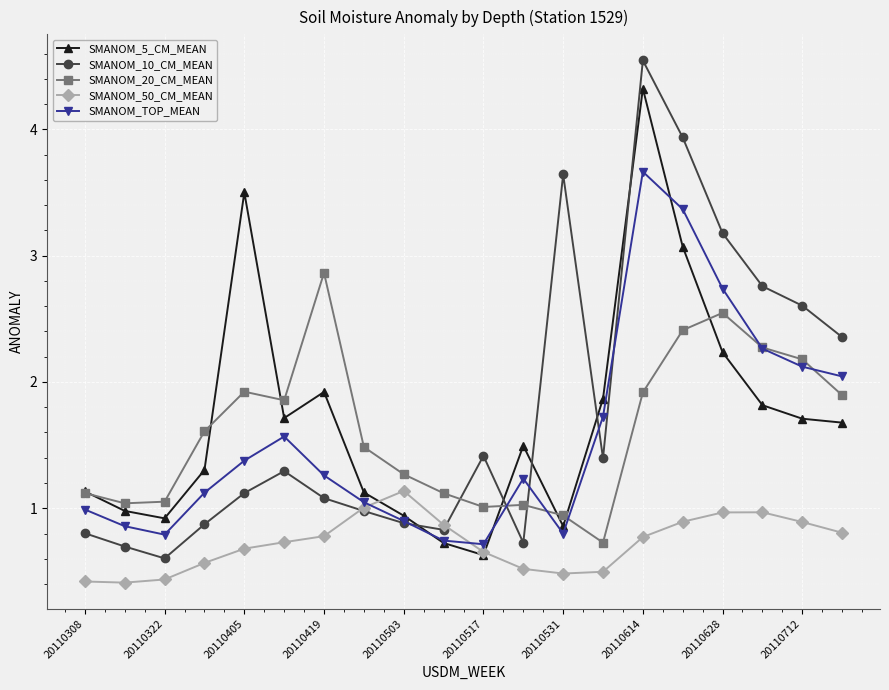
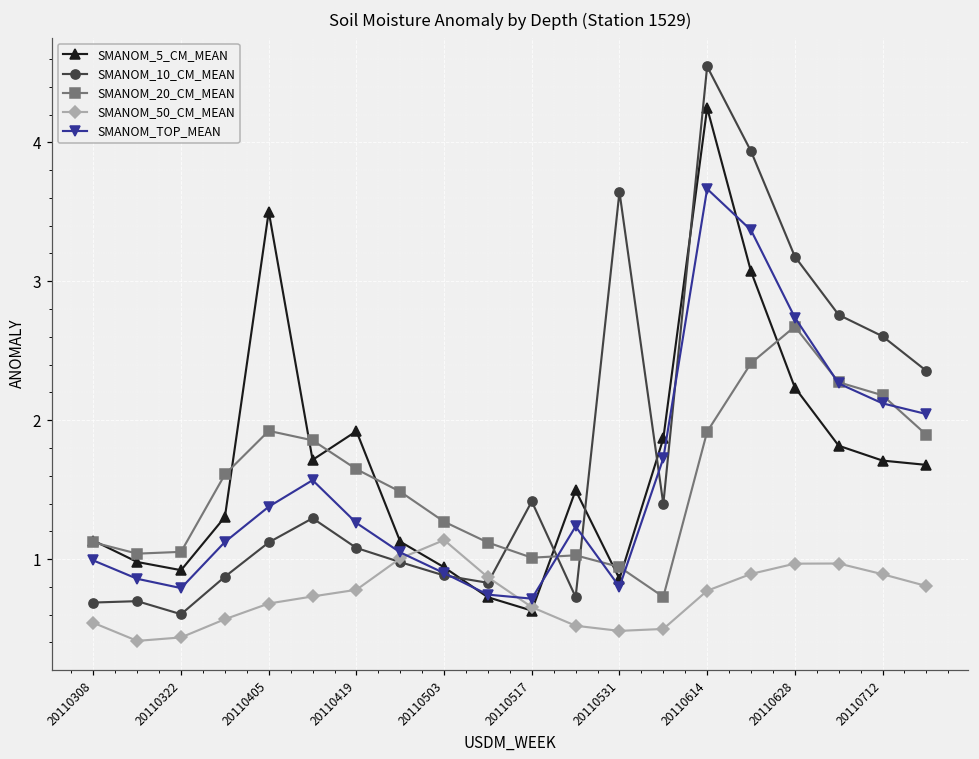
SMANOM_10_CM_MEAN, 20110308: 0.80 -> 0.69
SMANOM_50_CM_MEAN, 20110308: 0.42 -> 0.54
SMANOM_20_CM_MEAN, 20110419: 2.86 -> 1.65
SMANOM_5_CM_MEAN, 20110614: 4.32 -> 4.25
SMANOM_20_CM_MEAN, 20110628: 2.55 -> 2.67
